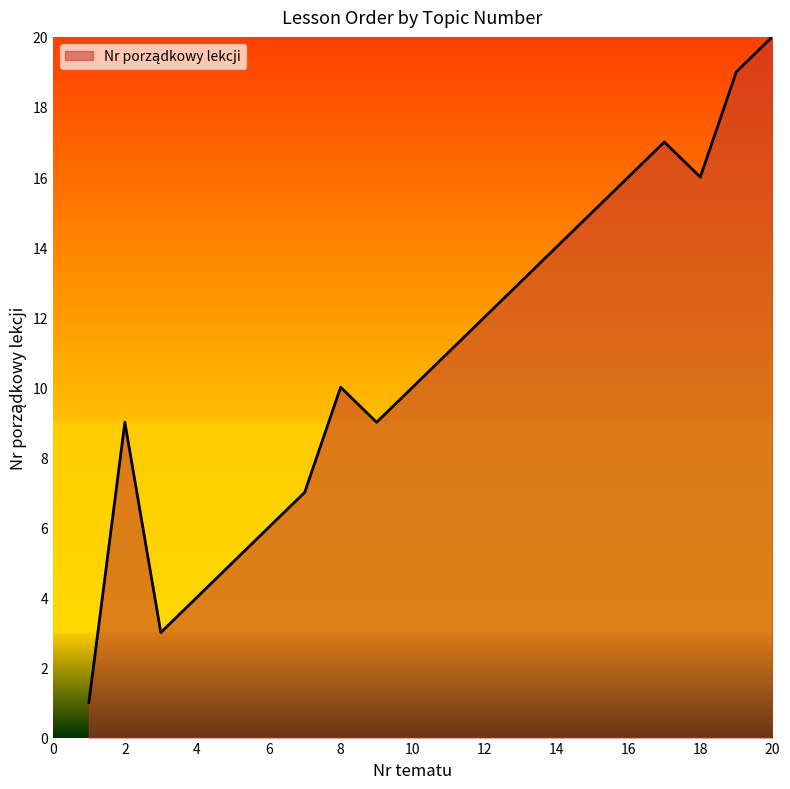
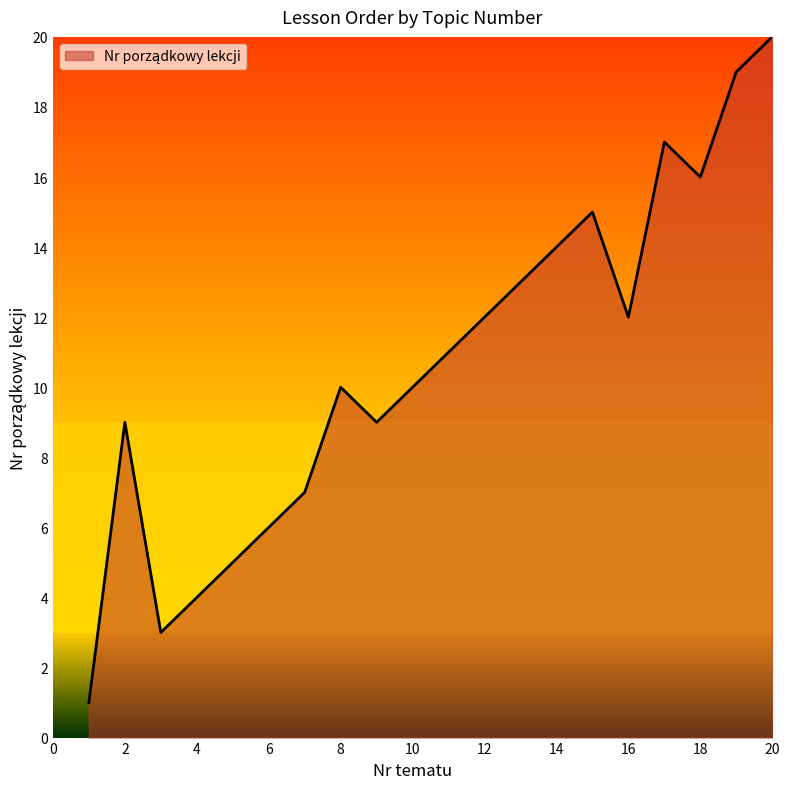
16: 16 -> 12
